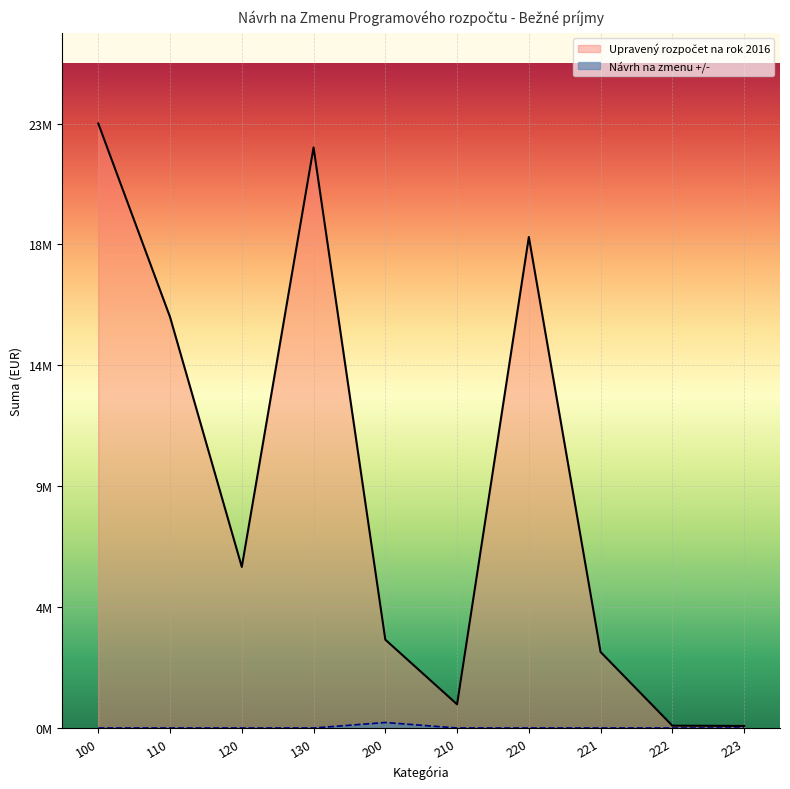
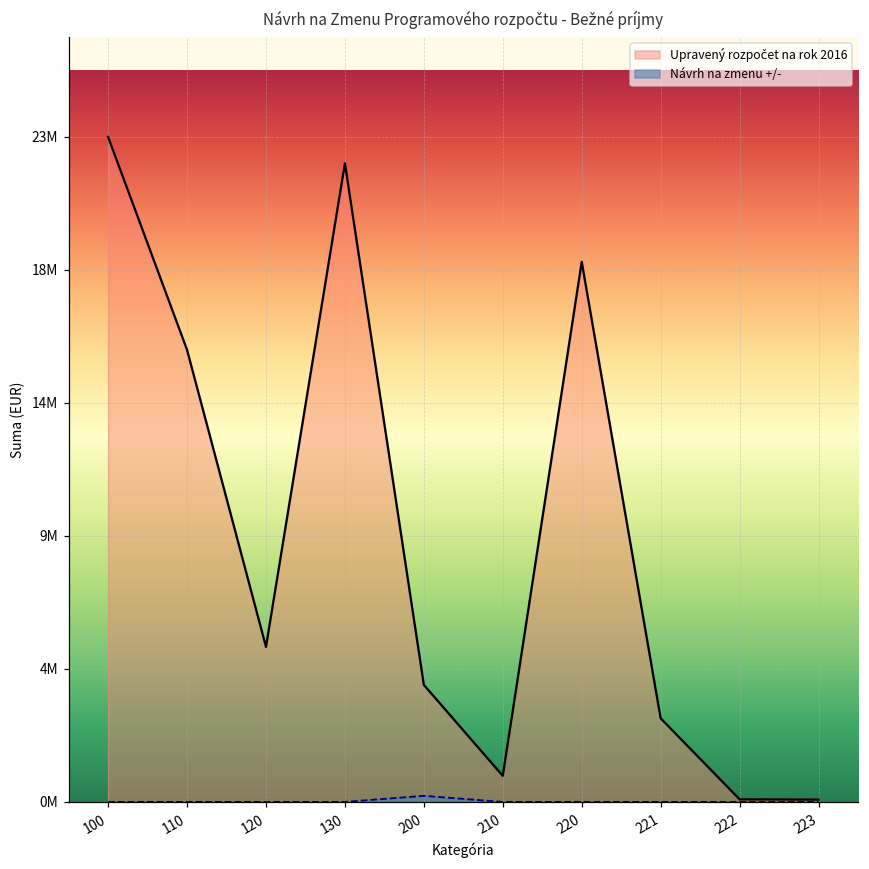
Upravený rozpočet na rok 2016, 120: 6200000 -> 5500000
Upravený rozpočet na rok 2016, 200: 3400000 -> 4100000
